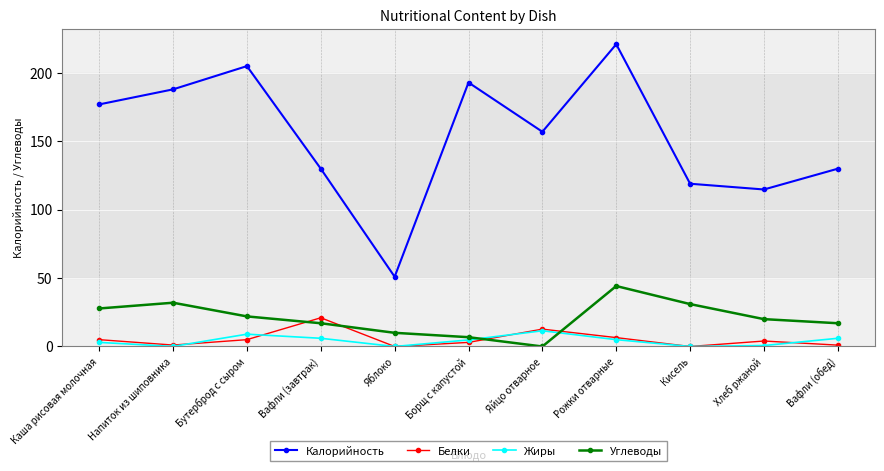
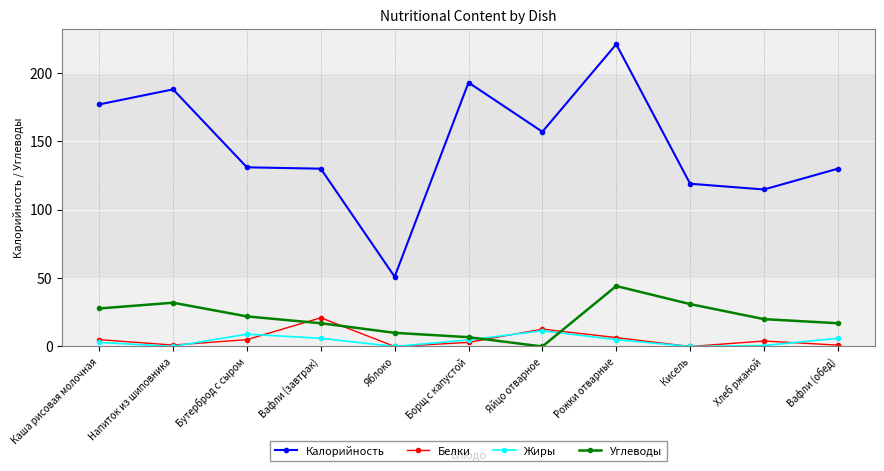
Калорийность, Бутерброд с сыром: 205 -> 131
